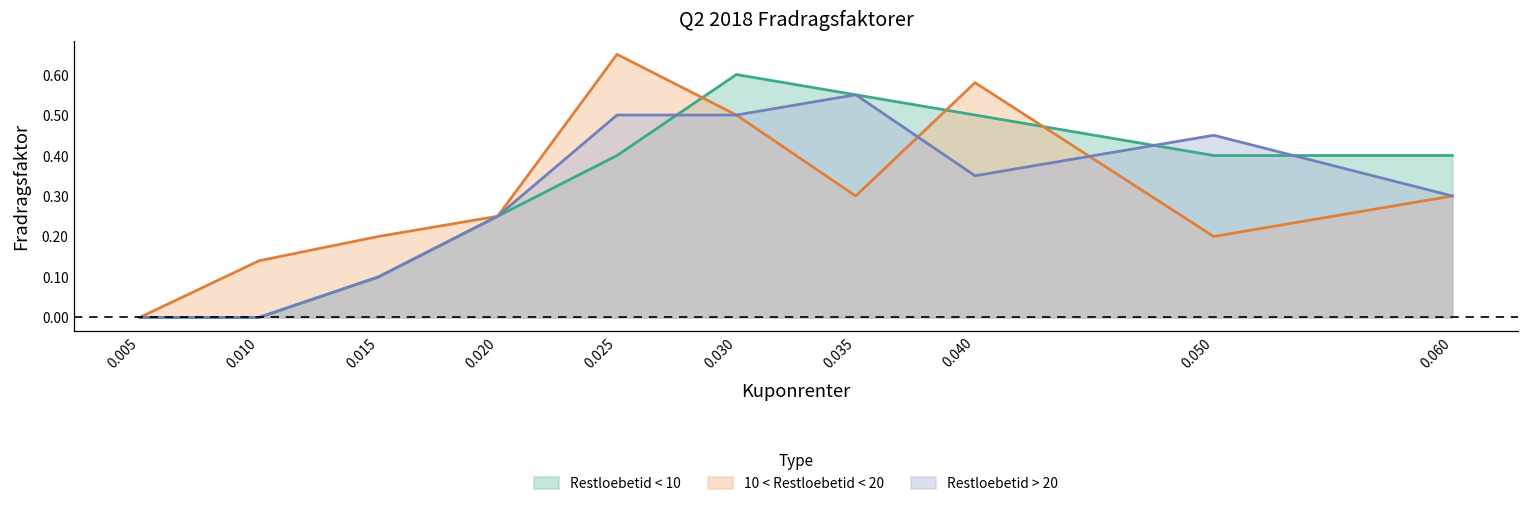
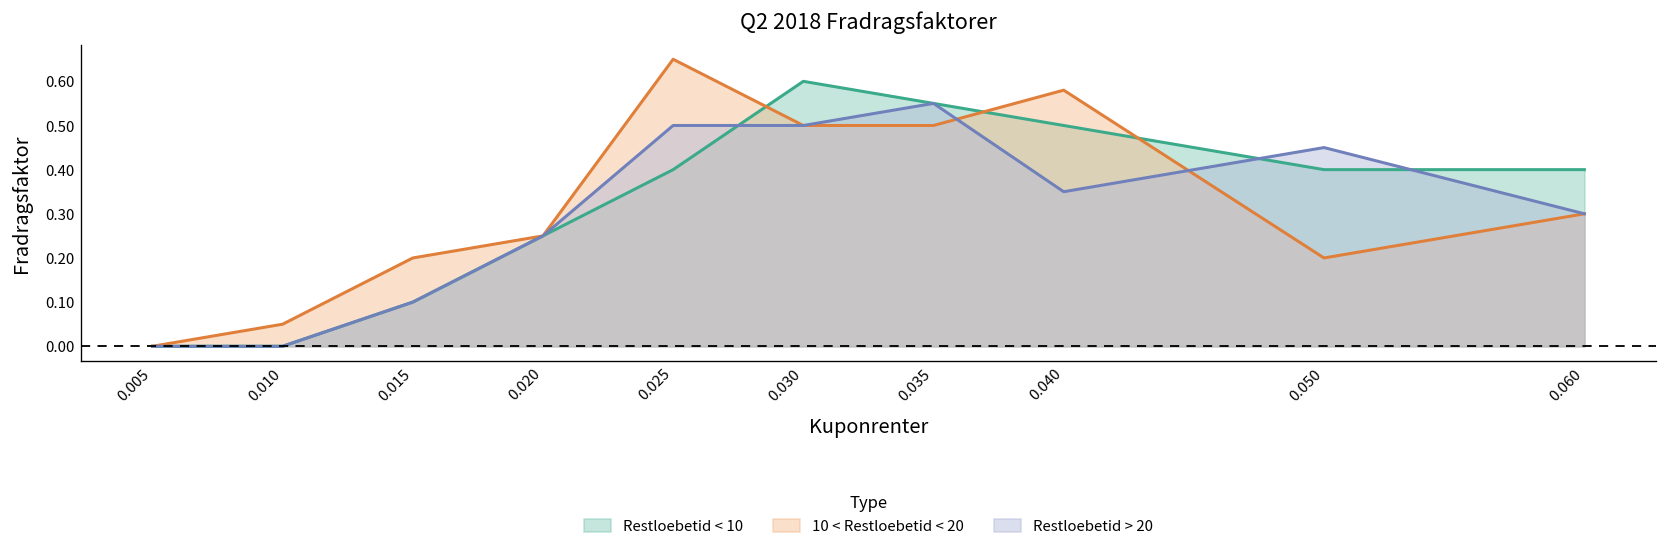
10 < Restloebetid < 20, 0.010: 0.14 -> 0.05
10 < Restloebetid < 20, 0.035: 0.3 -> 0.5
